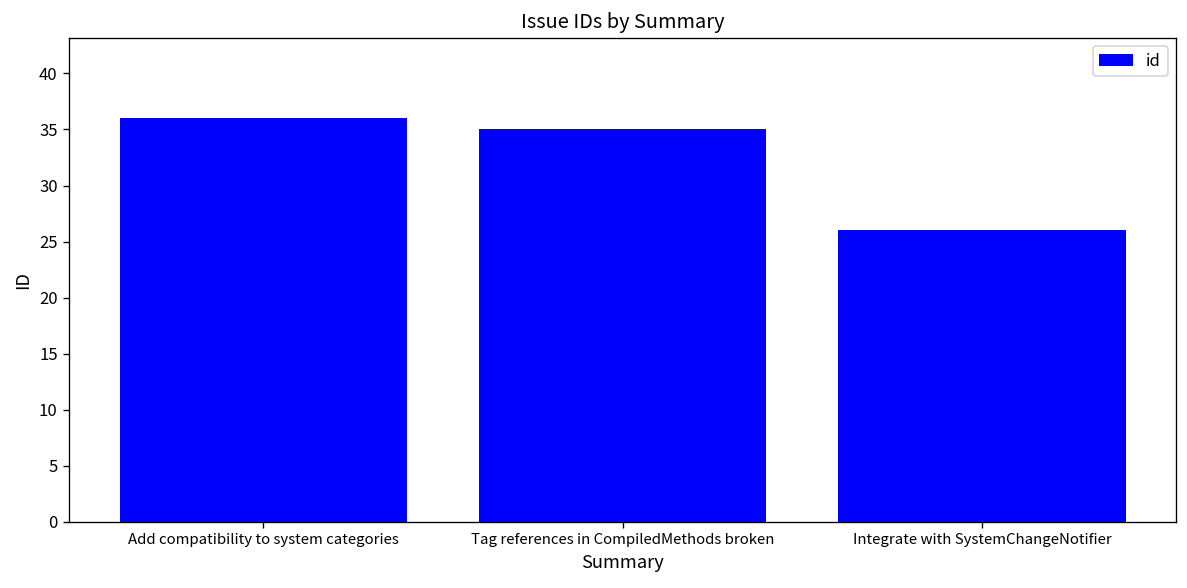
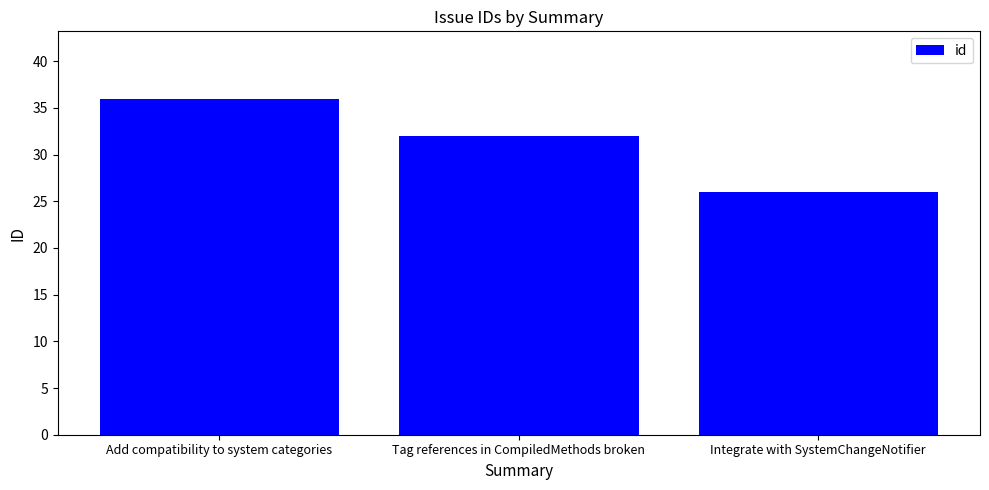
Tag references in CompiledMethods broken: 35 -> 32
